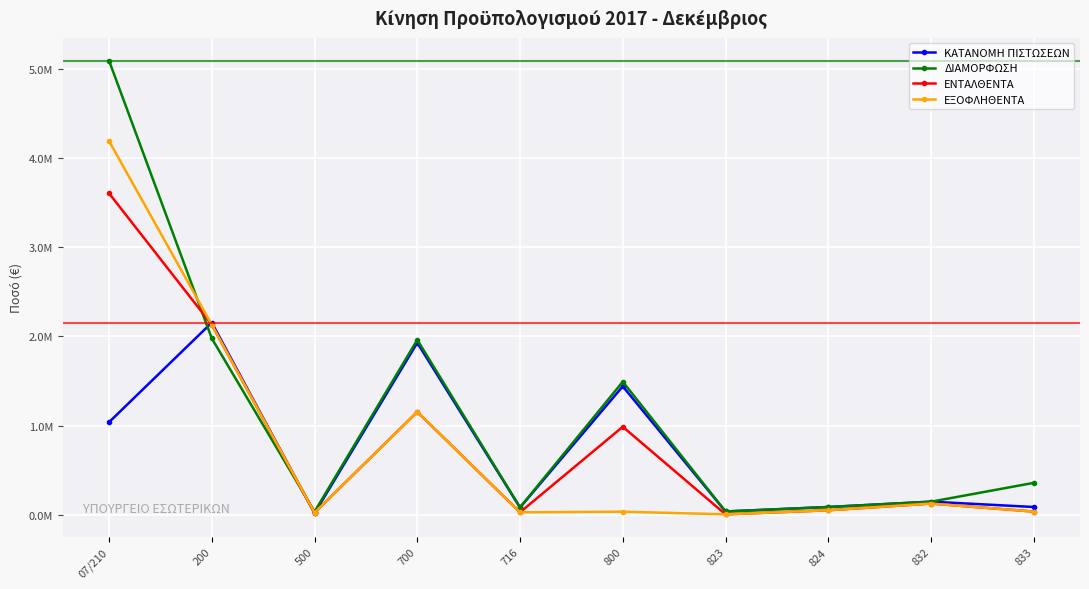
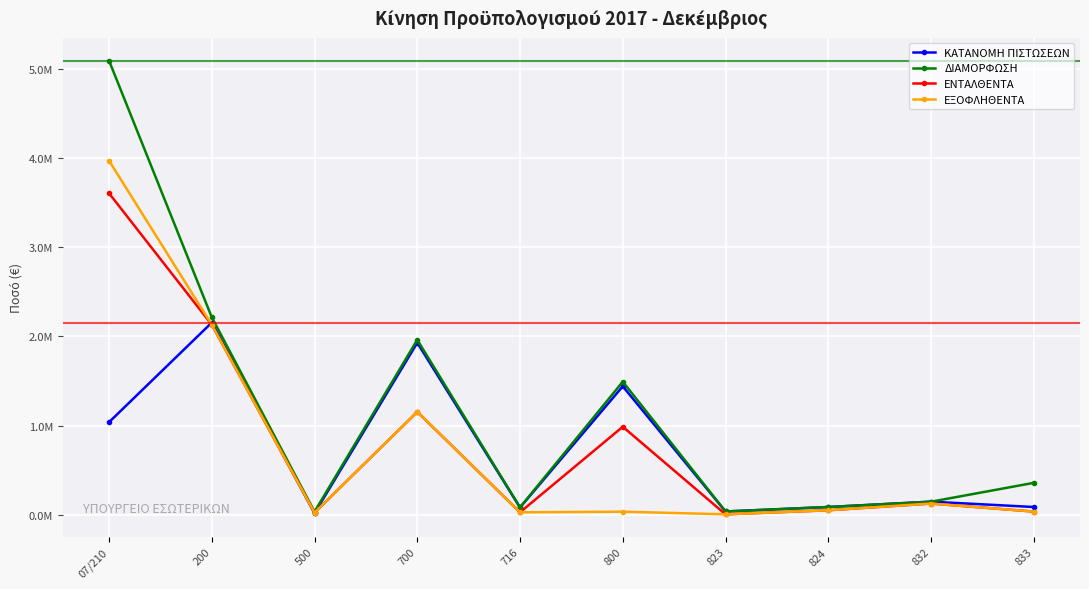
ΕΞΟΦΛΗΘΕΝΤΑ, 07/210: 4200000 -> 4000000
ΔΙΑΜΟΡΦΩΣΗ, 200: 2000000 -> 2200000
